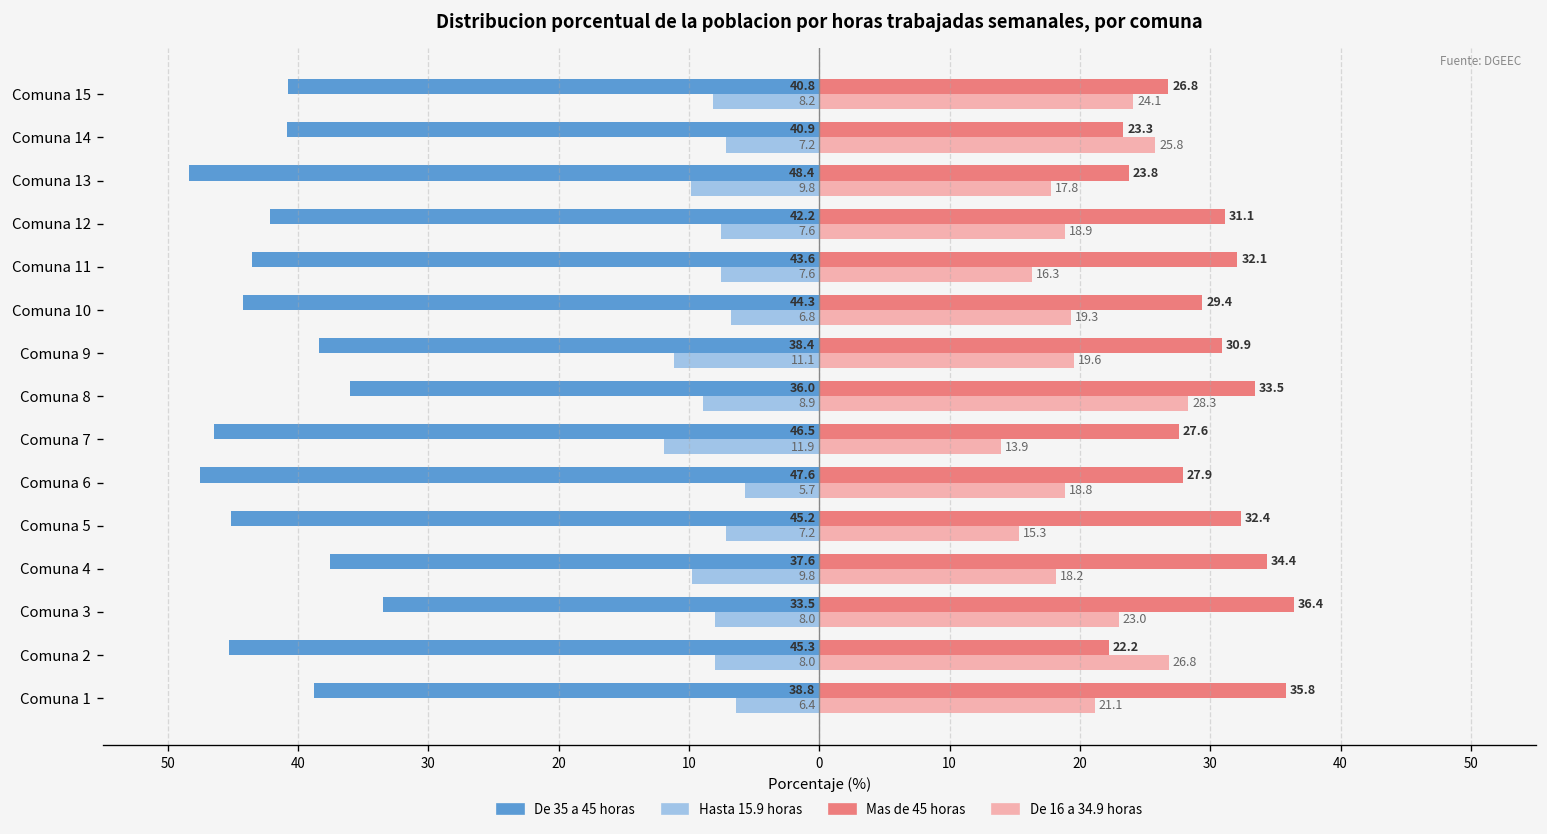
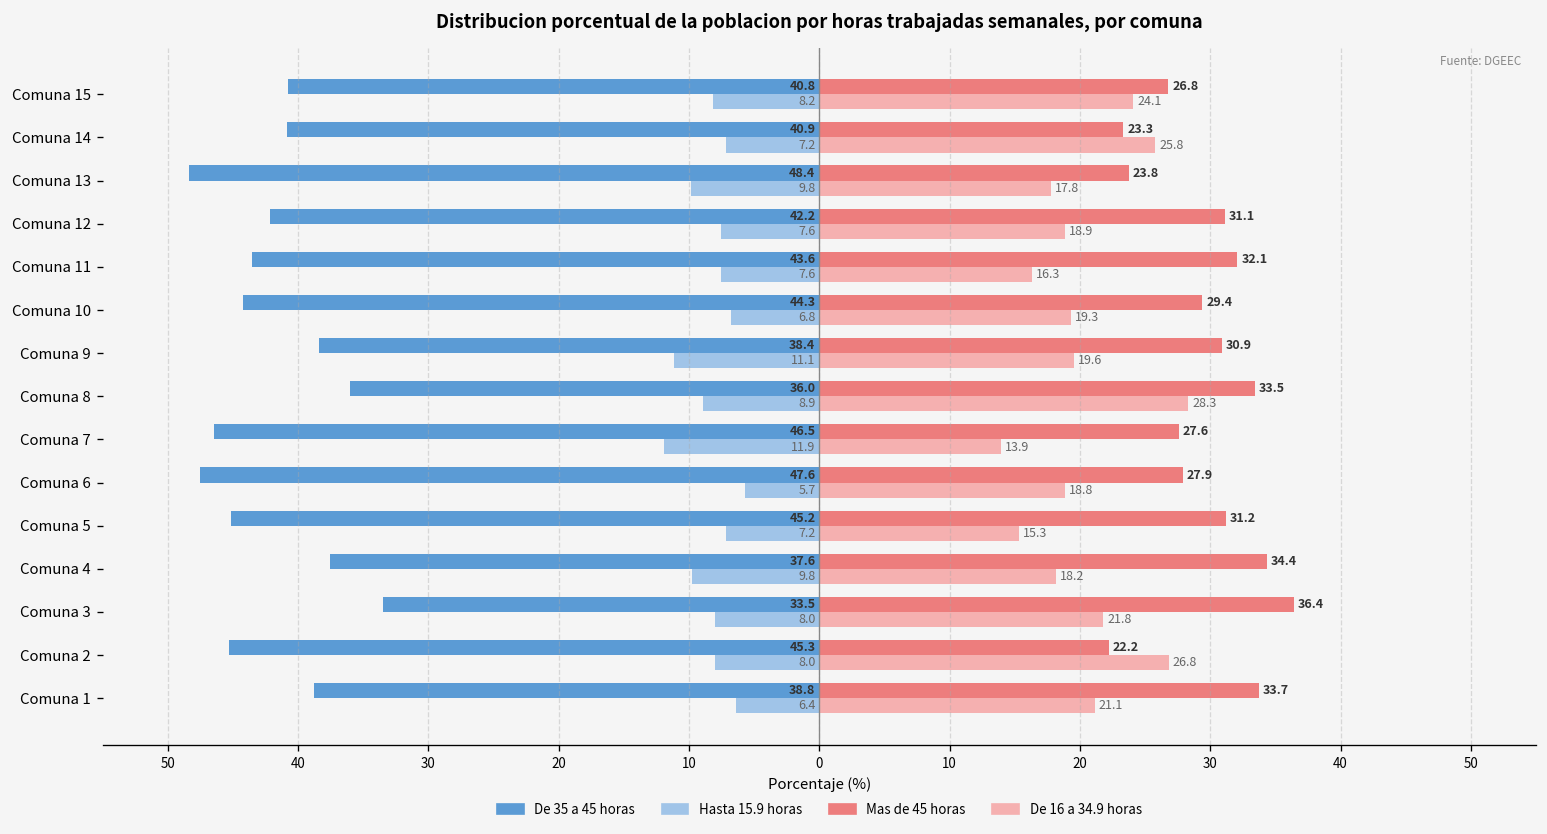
Mas de 45 horas, Comuna 5: 32.4 -> 31.2
De 16 a 34.9 horas, Comuna 3: 23.0 -> 21.8
Mas de 45 horas, Comuna 1: 35.8 -> 33.7
